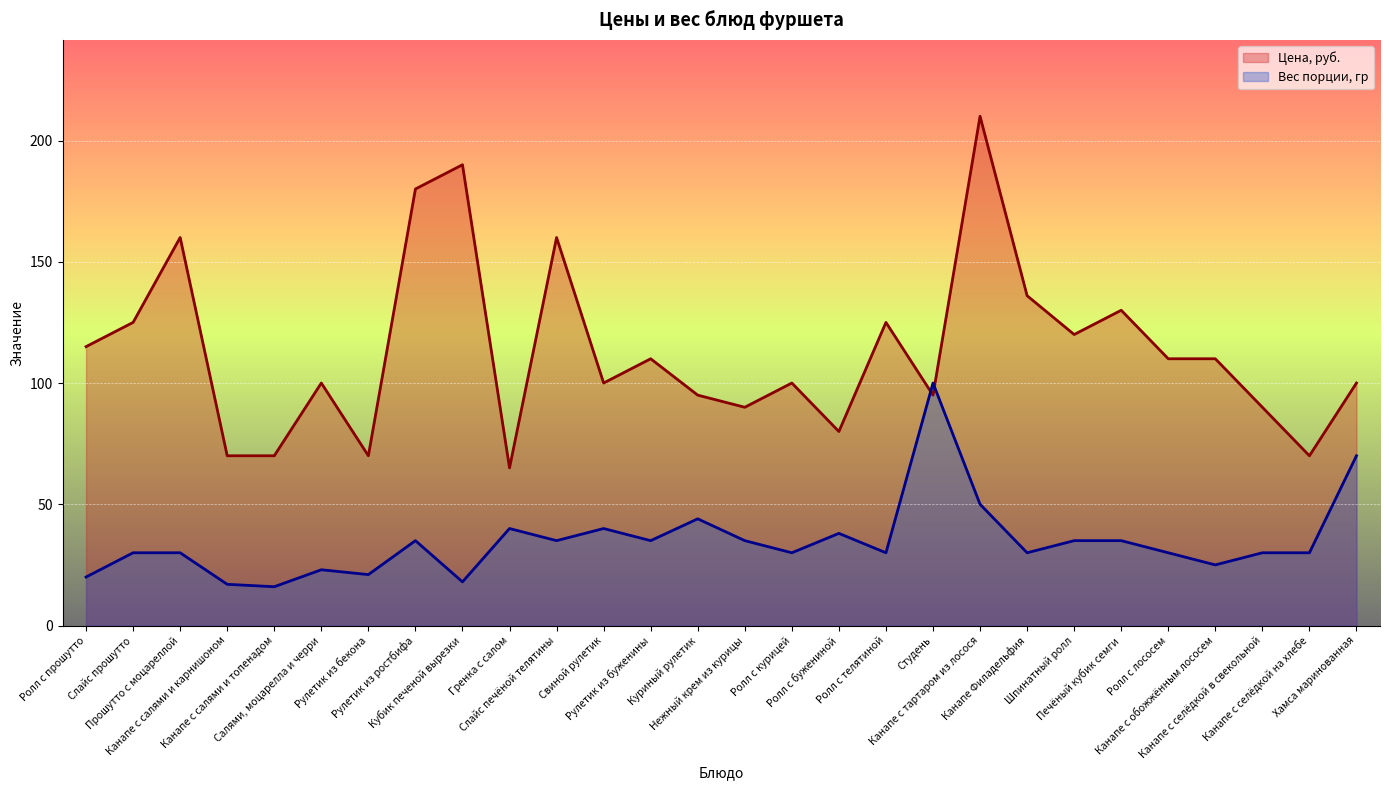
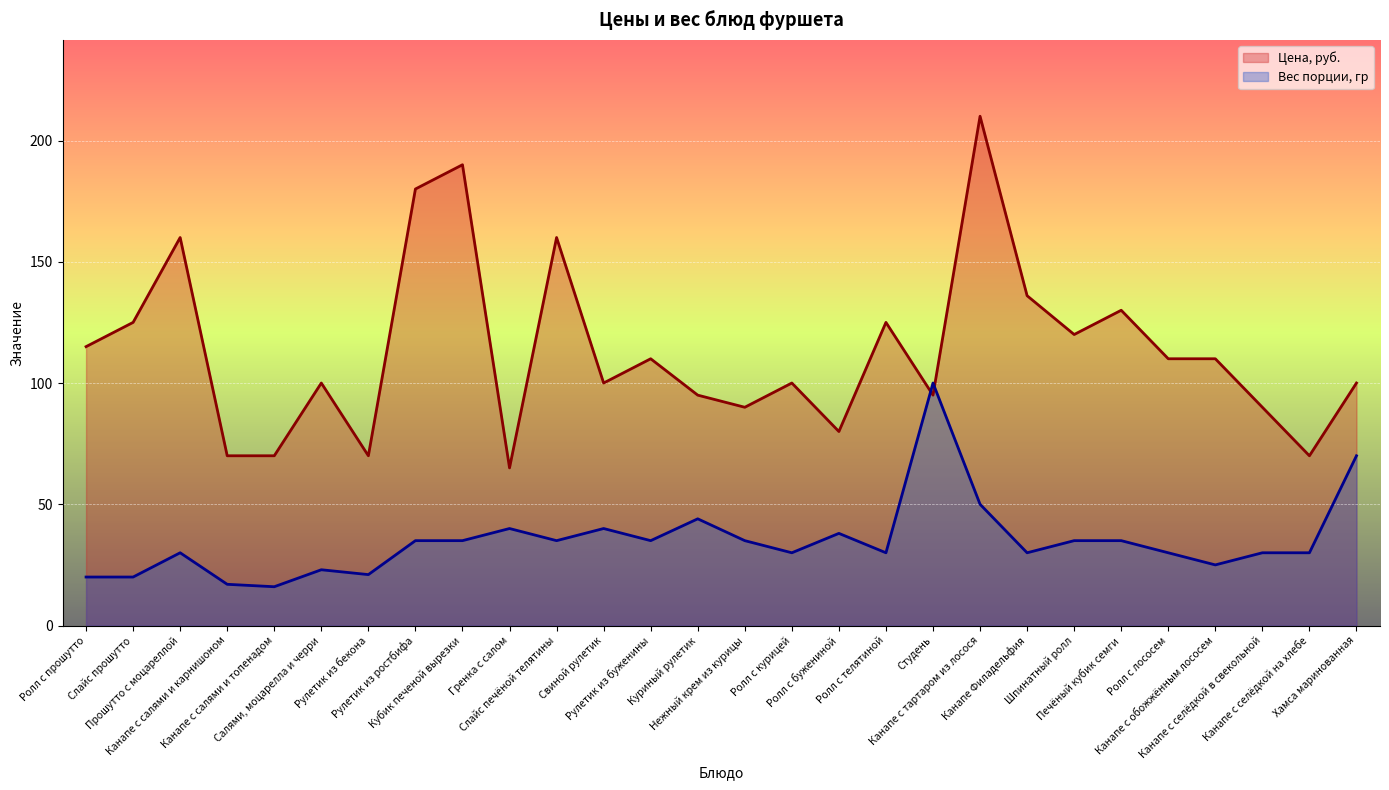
Вес порции, гр, Слайс прошутто: 30 -> 20
Вес порции, гр, Кубик печеной вырезки: 18 -> 35
